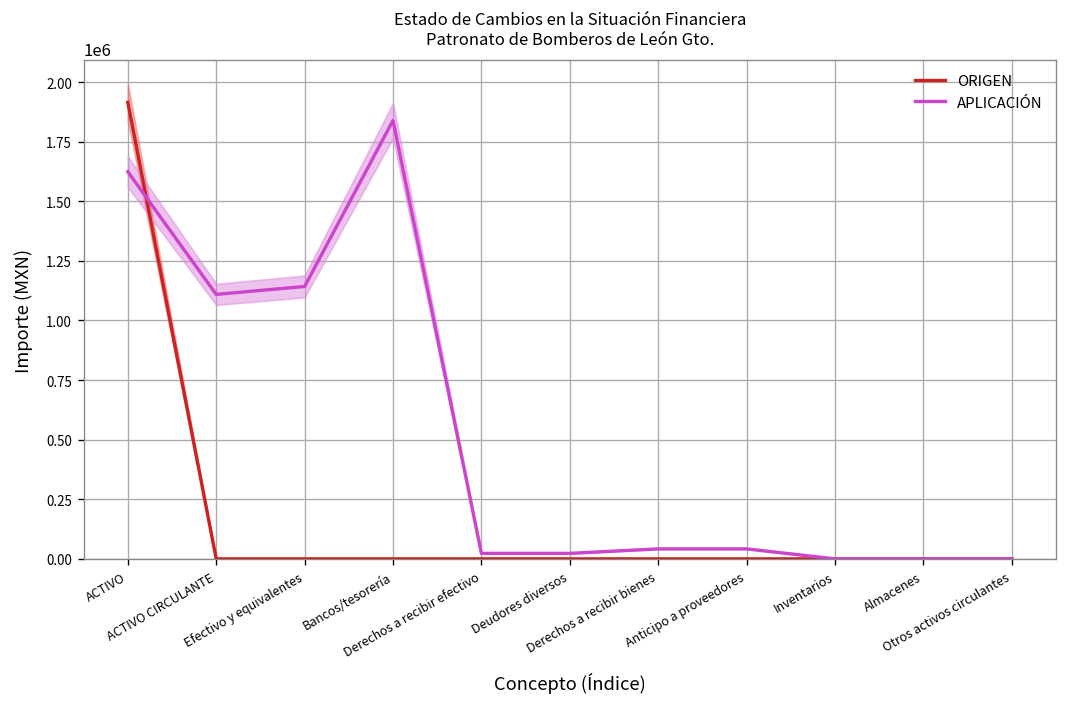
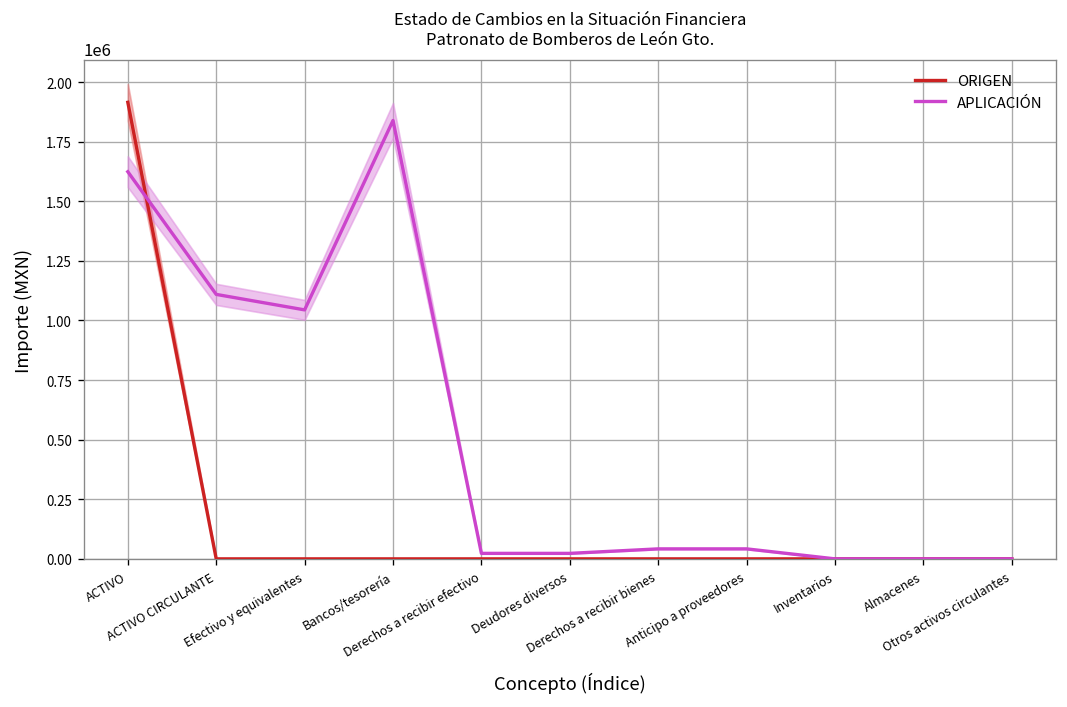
APLICACIÓN, Efectivo y equivalentes: 1140000 -> 1040000
